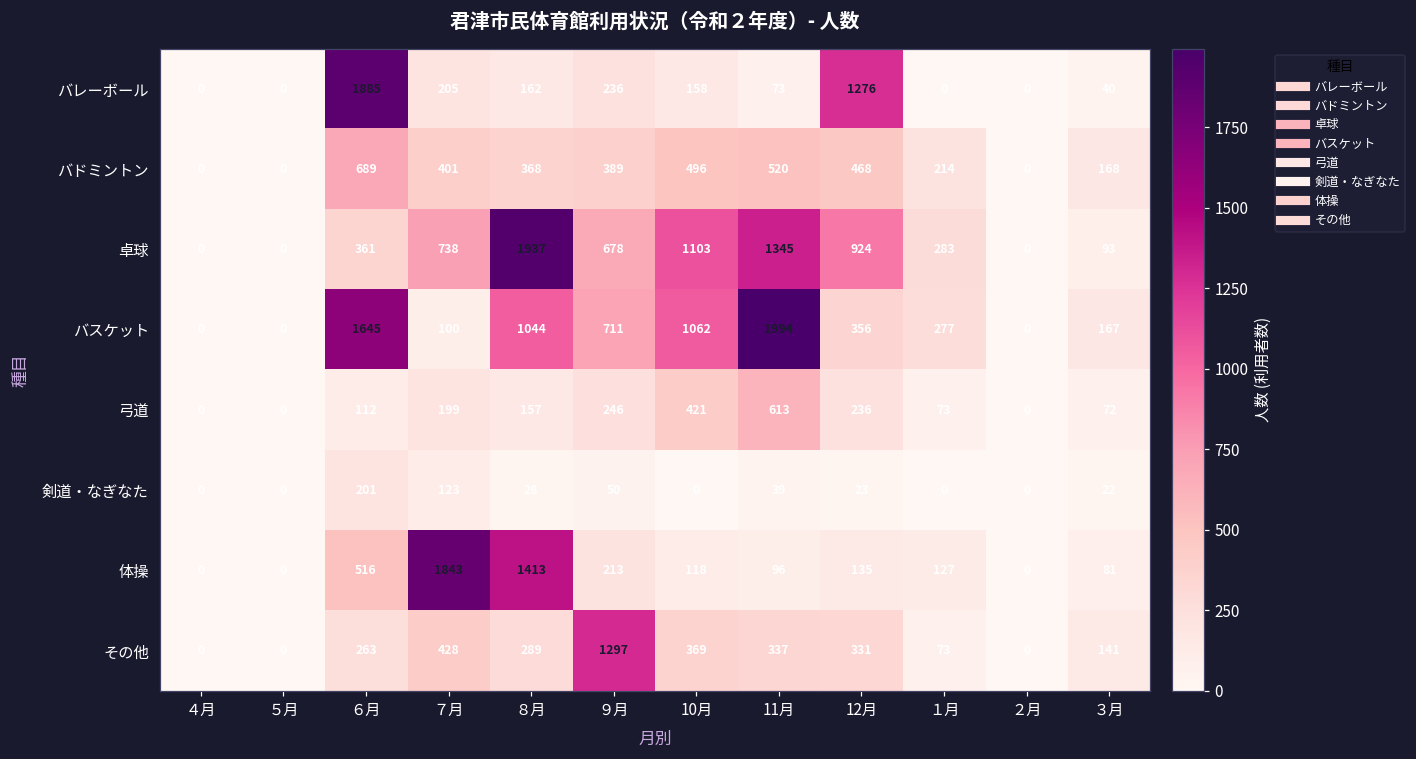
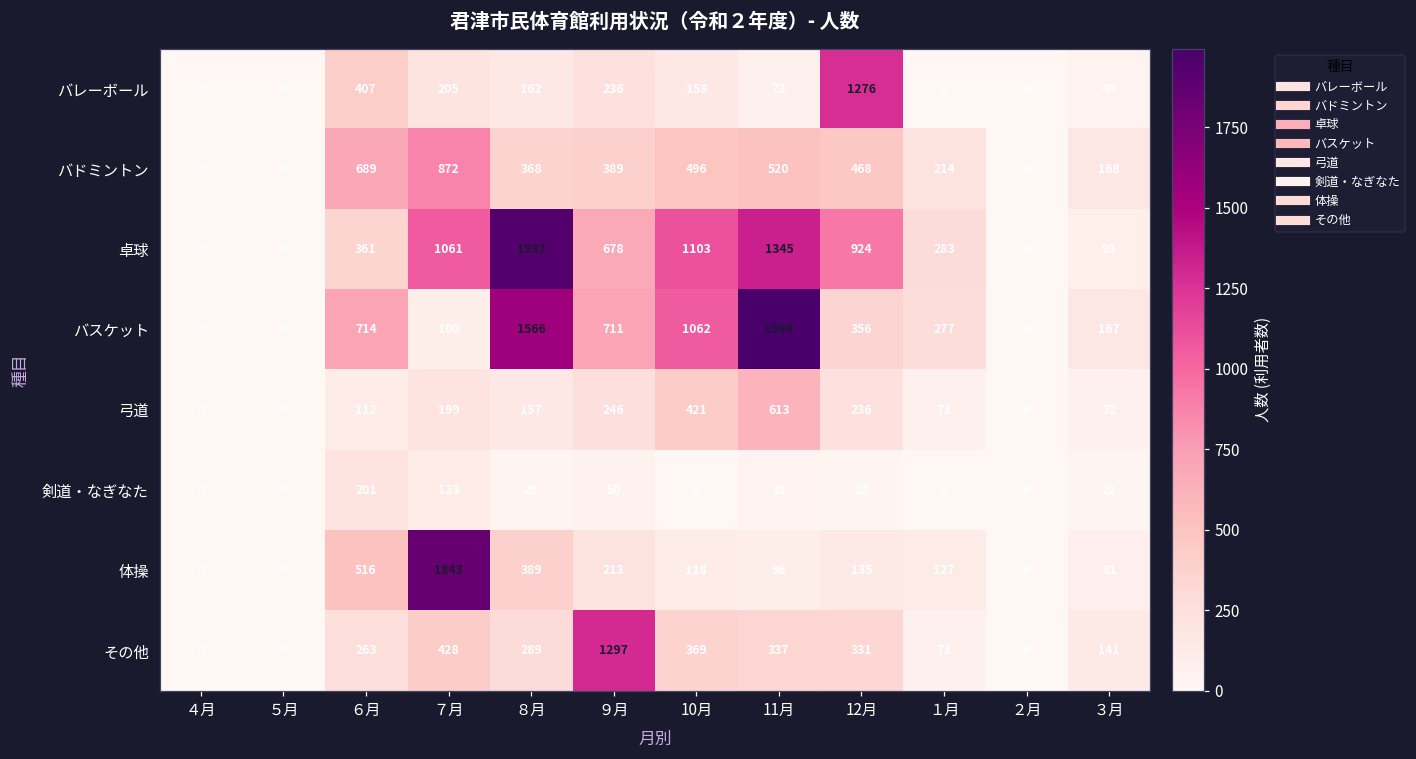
バレーボール, ６月: 1885 -> 407
バドミントン, ７月: 401 -> 872
卓球, ７月: 738 -> 1061
バスケット, ６月: 1645 -> 714
バスケット, ８月: 1044 -> 1566
体操, ８月: 1413 -> 389
